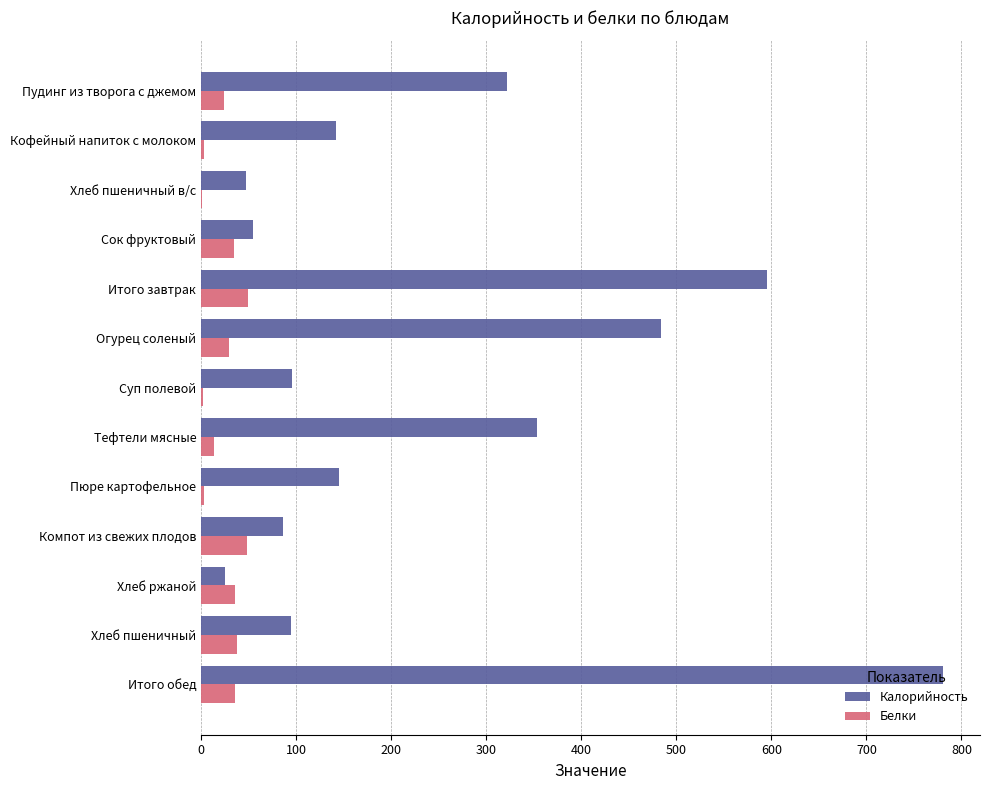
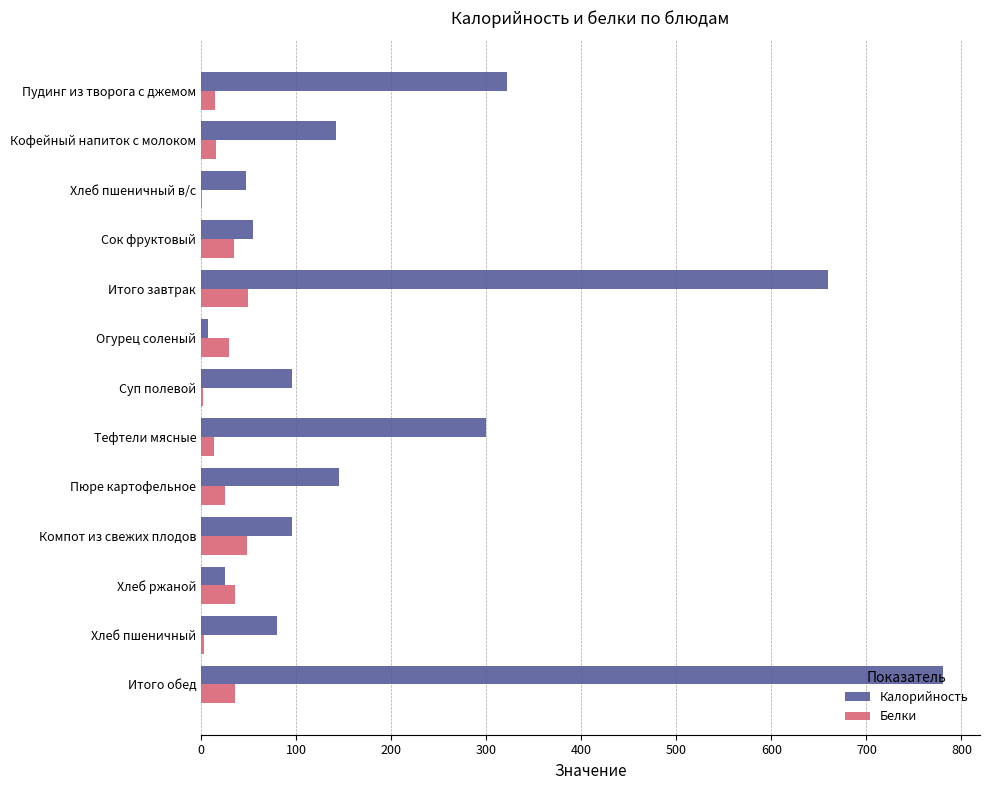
Белки, Пудинг из творога с джемом: 20 -> 10
Белки, Кофейный напиток с молоком: 0 -> 20
Калорийность, Итого завтрак: 600 -> 660
Калорийность, Огурец соленый: 480 -> 10
Калорийность, Тефтели мясные: 350 -> 300
Белки, Пюре картофельное: 0 -> 30
Калорийность, Компот из свежих плодов: 90 -> 100
Калорийность, Хлеб пшеничный: 90 -> 80
Белки, Хлеб пшеничный: 40 -> 0
